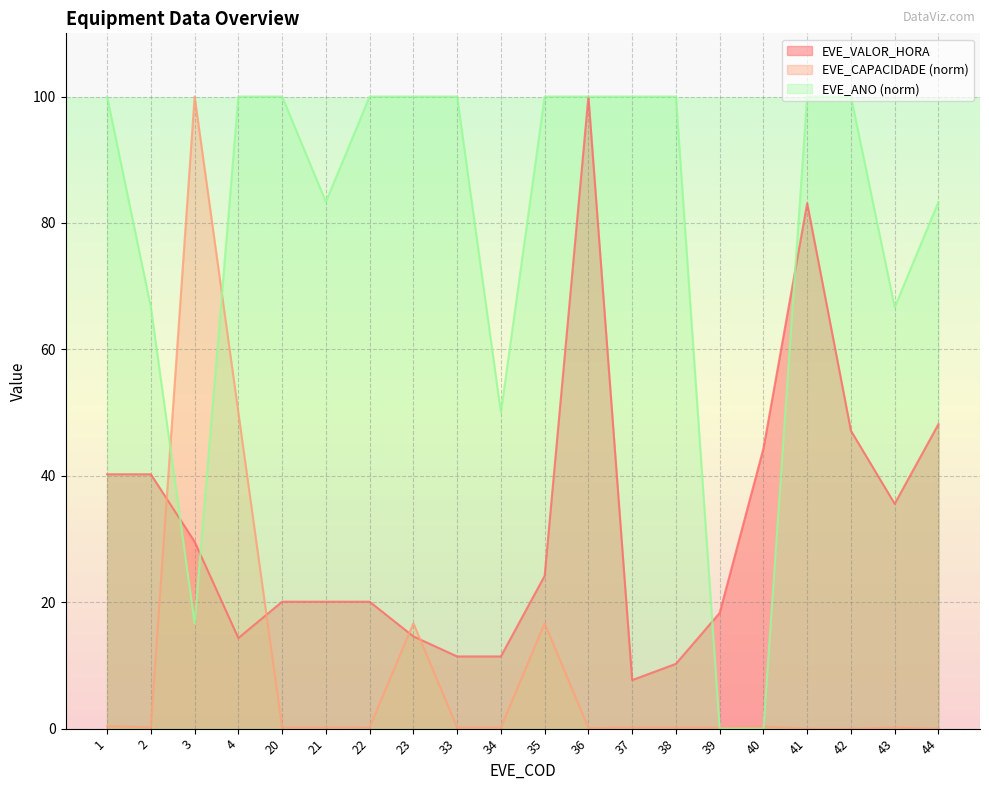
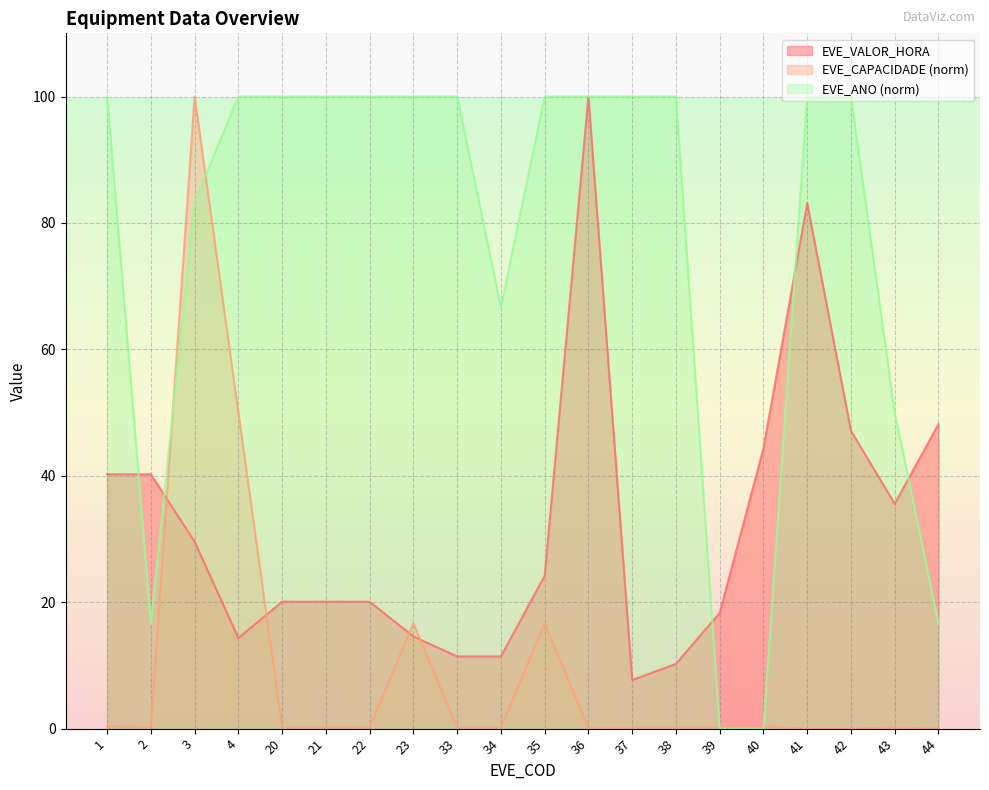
EVE_ANO (norm), 2: 67 -> 17
EVE_ANO (norm), 3: 17 -> 83
EVE_ANO (norm), 21: 83 -> 100
EVE_ANO (norm), 34: 50 -> 67
EVE_ANO (norm), 43: 67 -> 50
EVE_ANO (norm), 44: 83 -> 17
